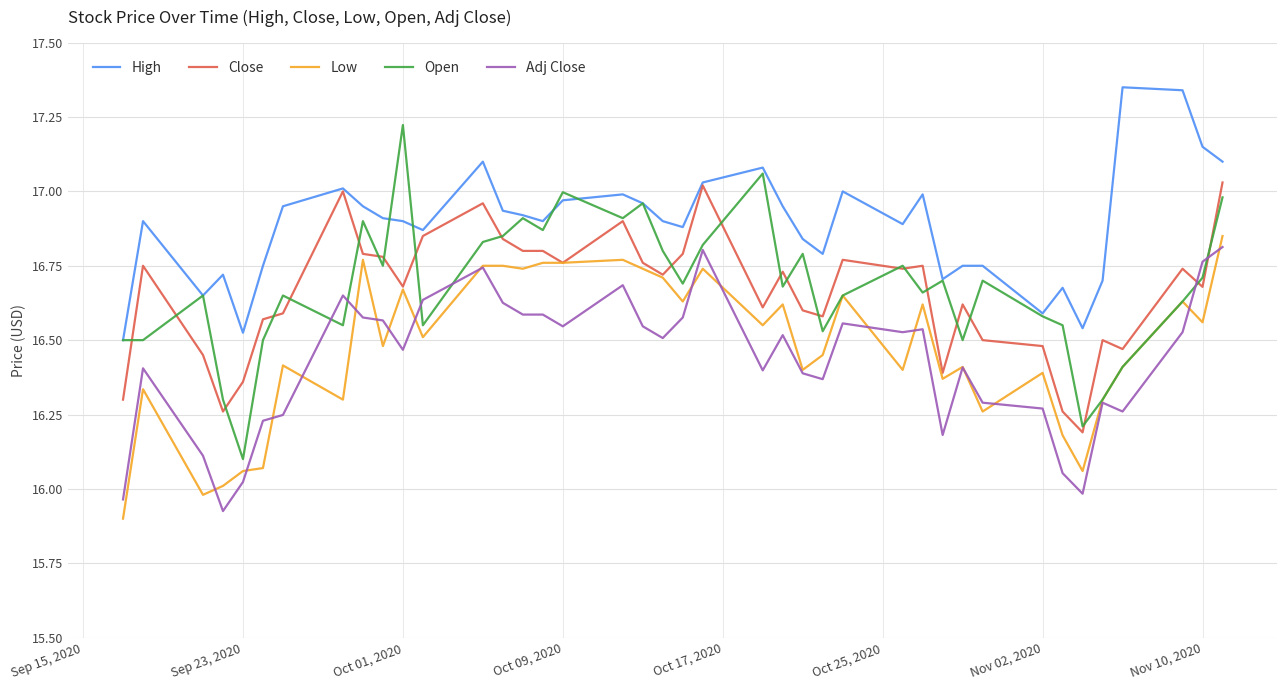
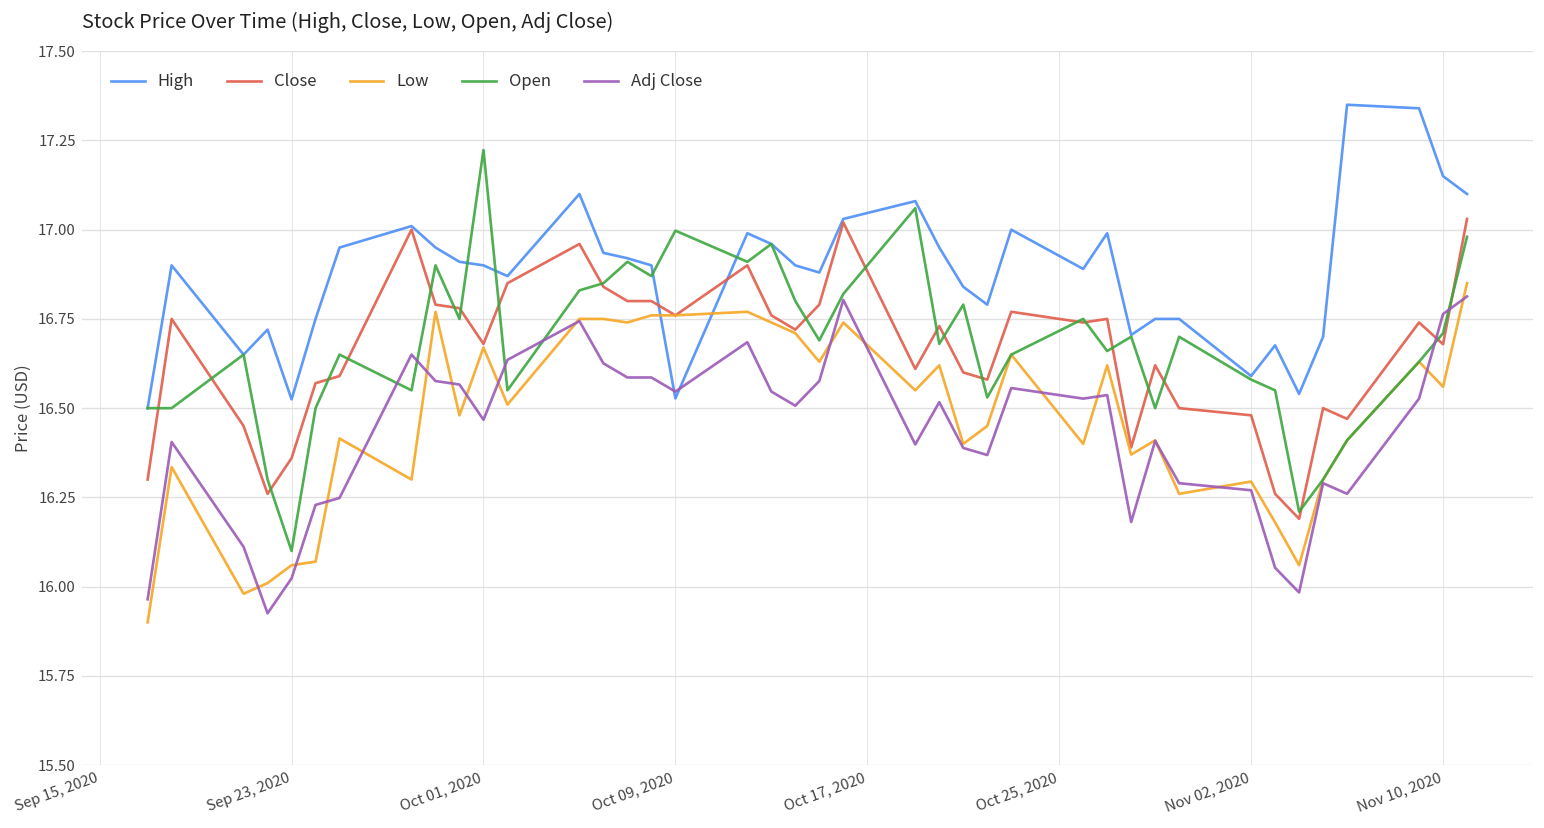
High, Oct 09, 2020: 16.97 -> 16.53
Low, Nov 02, 2020: 16.39 -> 16.29
